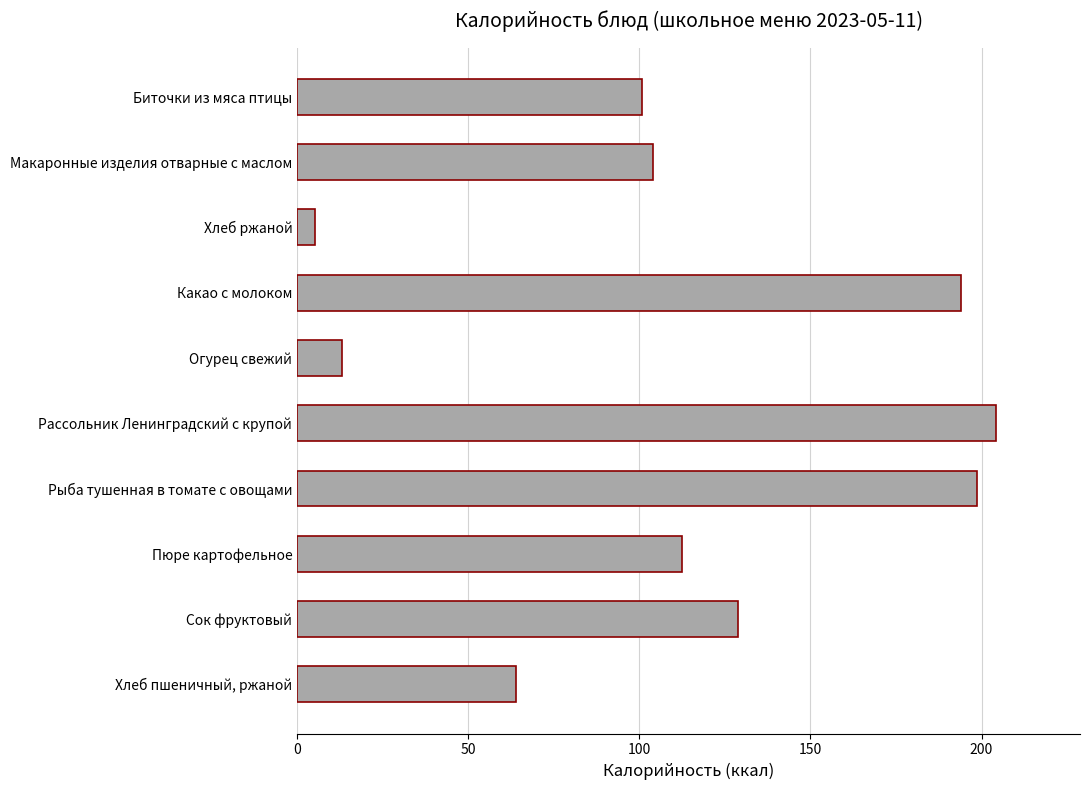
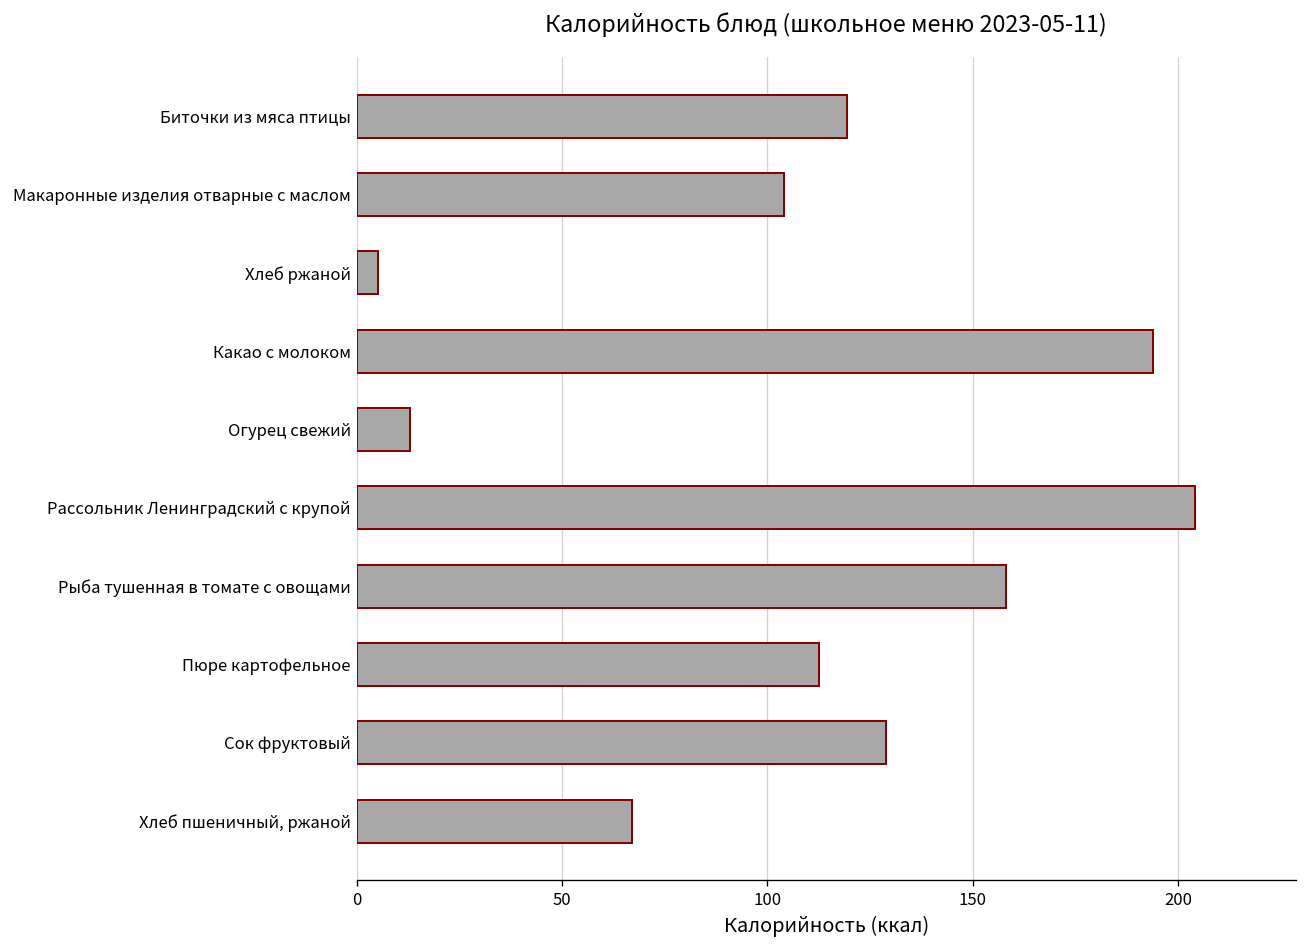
Биточки из мяса птицы: 101 -> 119
Рыба тушенная в томате с овощами: 199 -> 158
Хлеб пшеничный, ржаной: 64 -> 67
